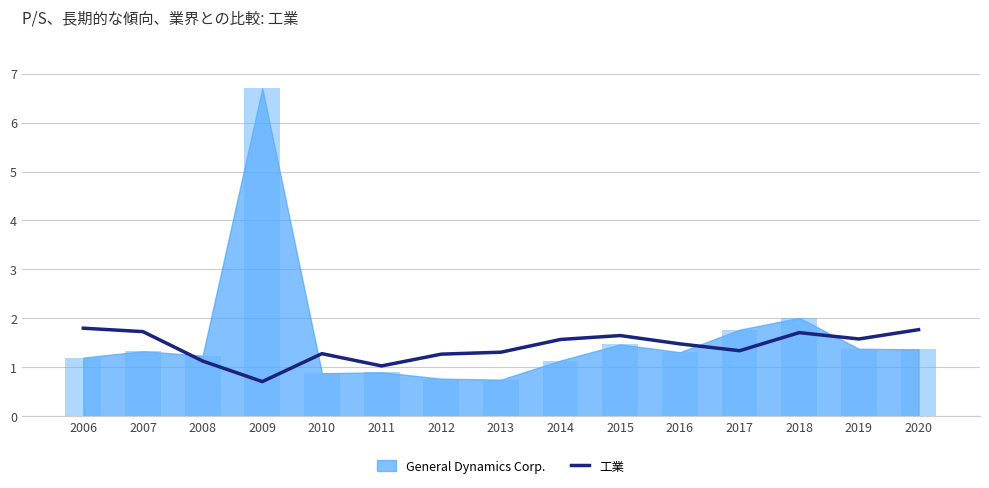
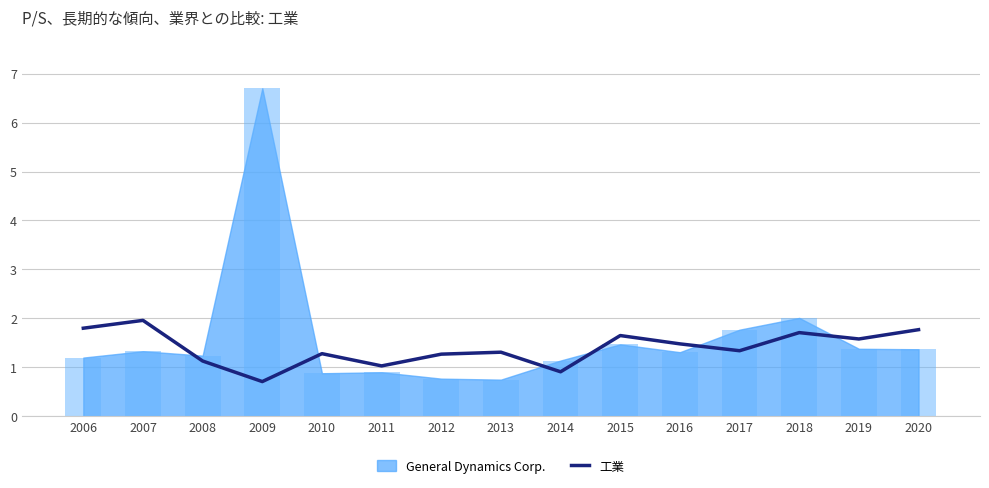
工業, 2007: 1.7 -> 2.0
工業, 2014: 1.6 -> 0.9
